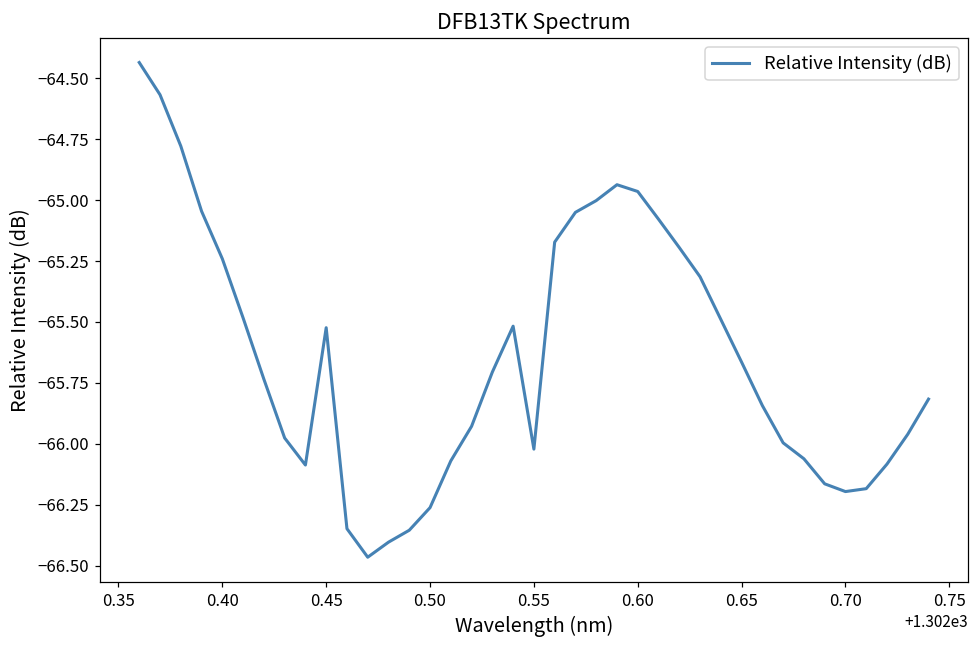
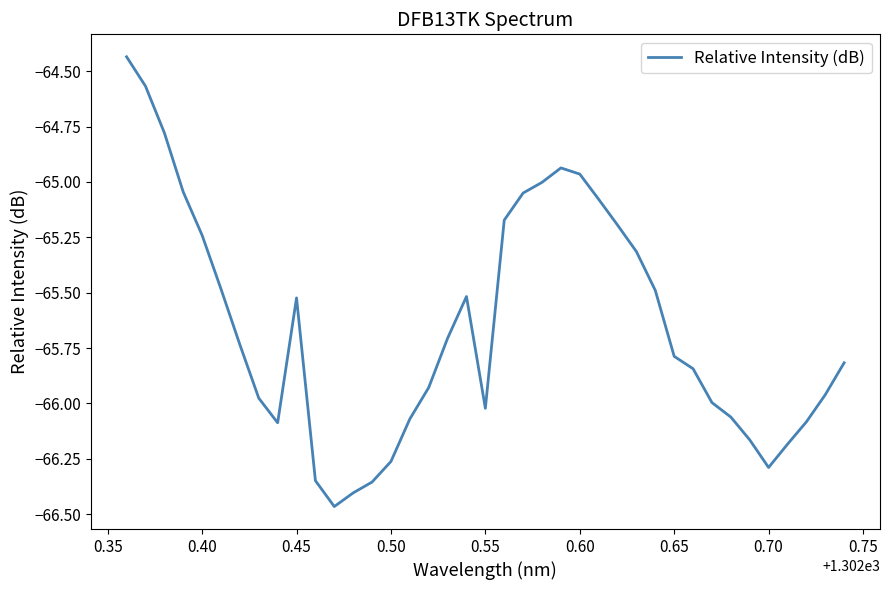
0.65: -65.66 -> -65.79
0.70: -66.20 -> -66.29
